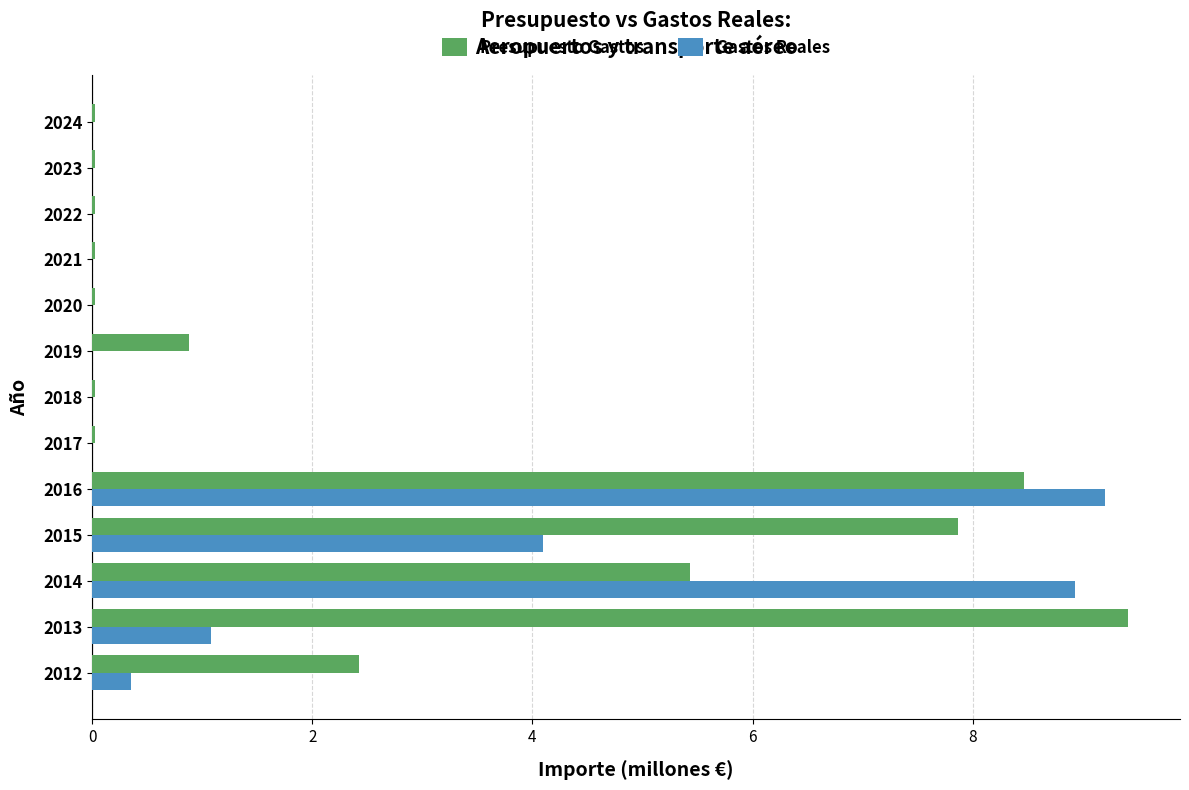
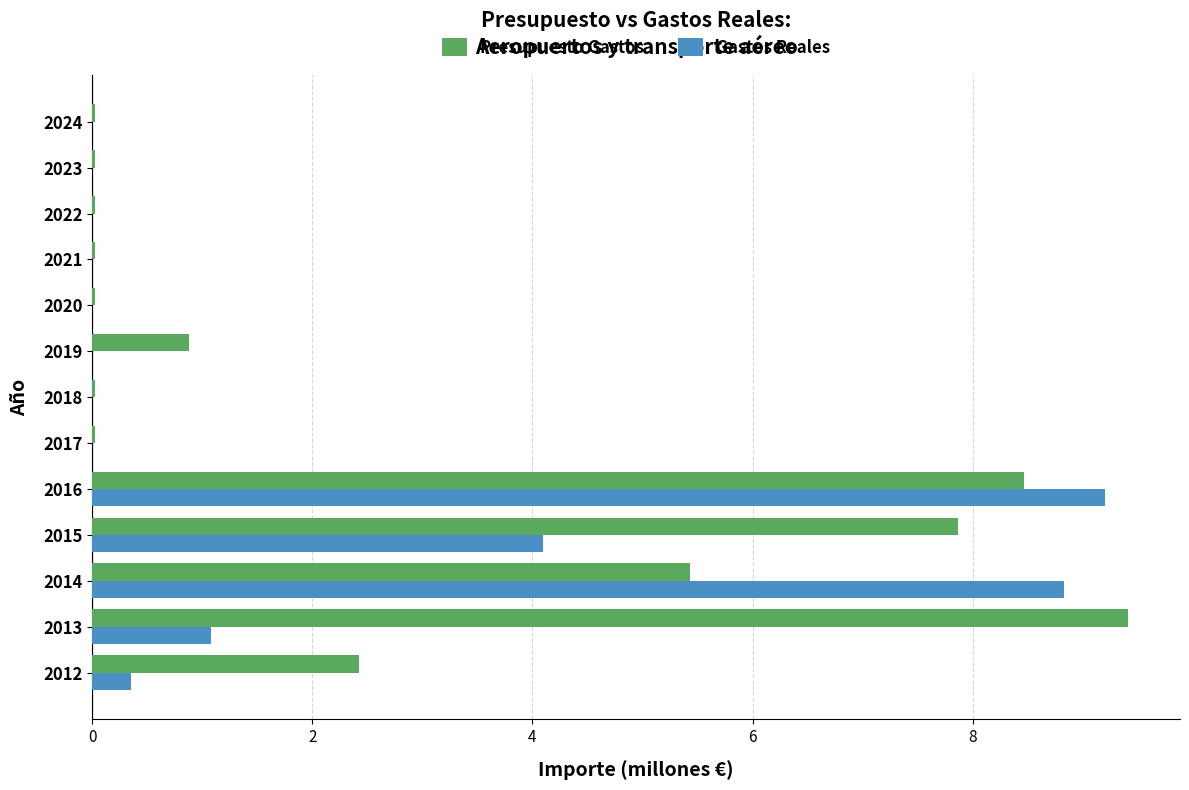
Gastos Reales, 2014: 8.93 -> 8.83
